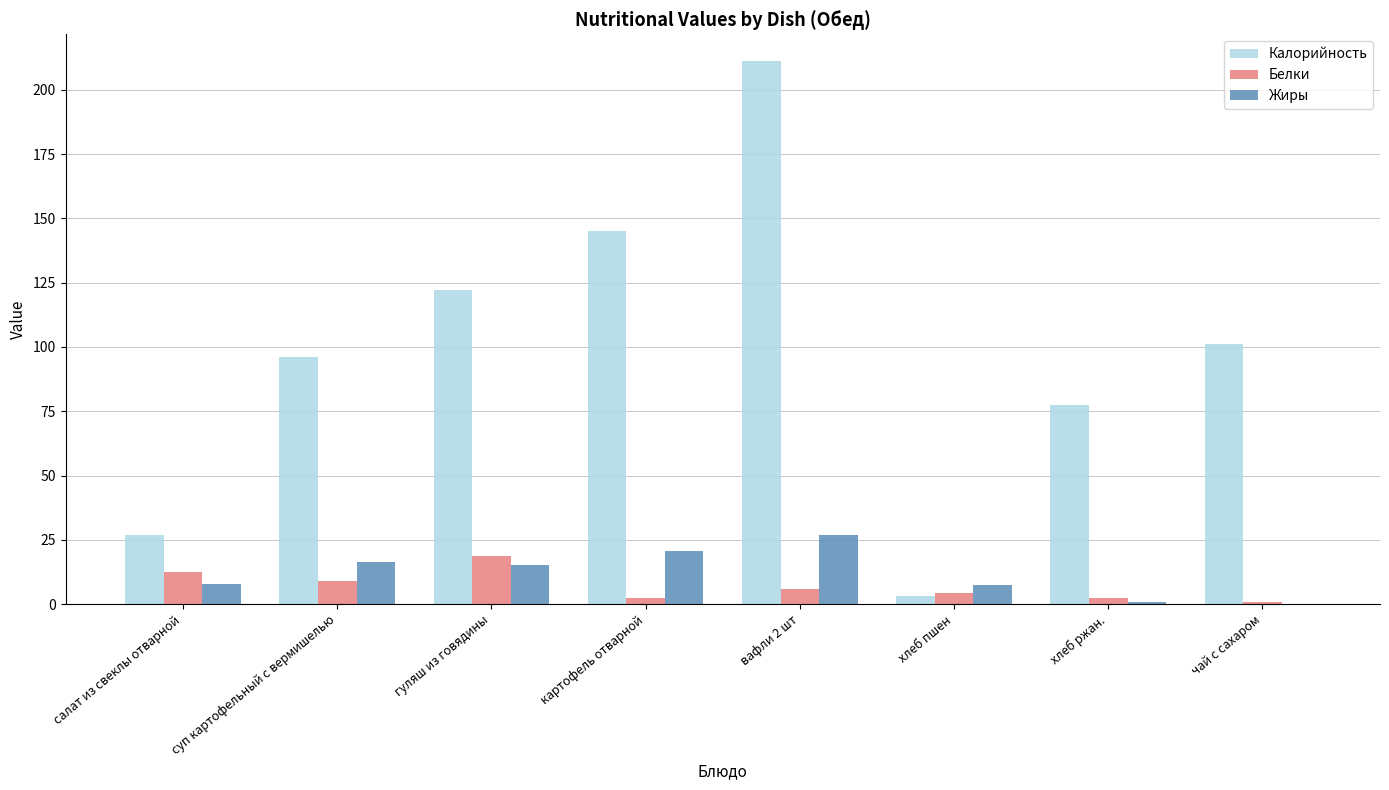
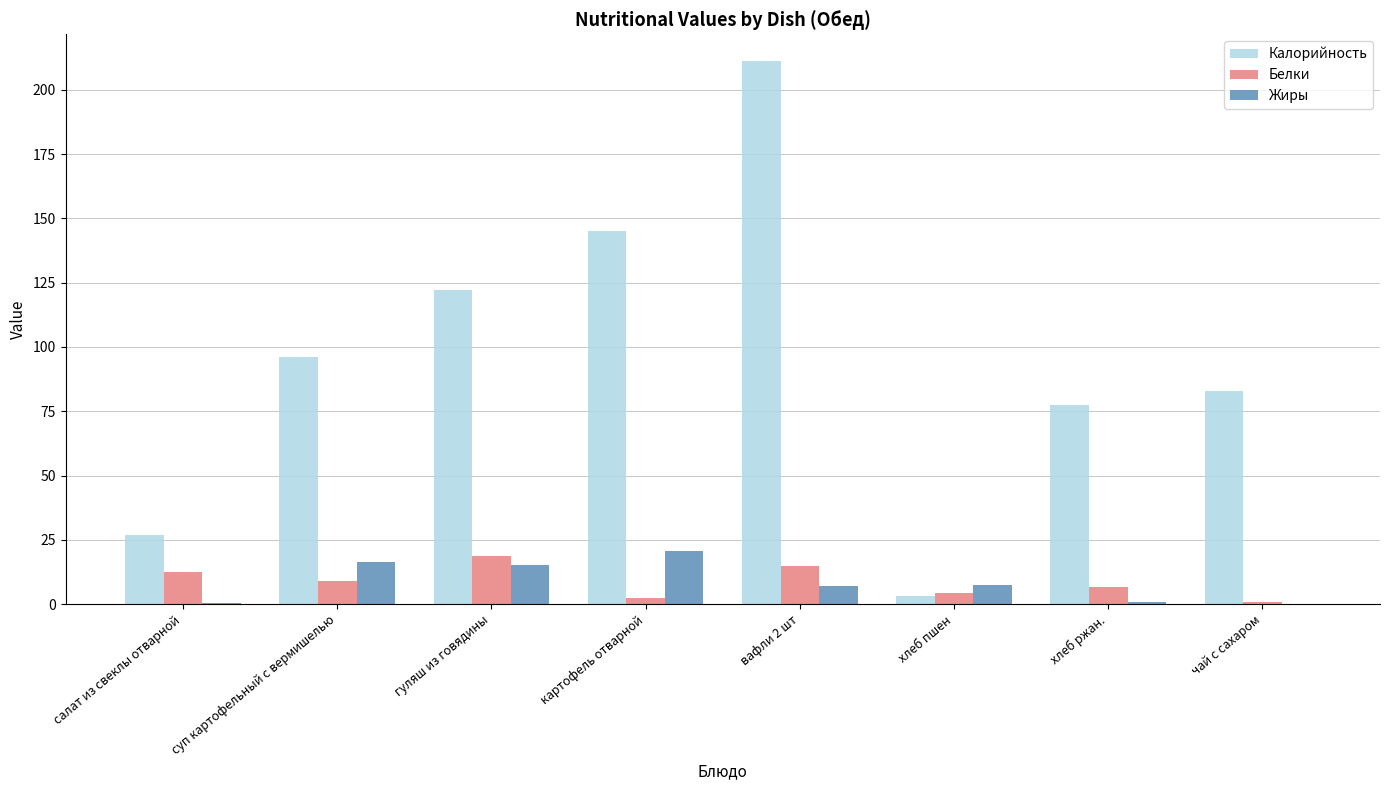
Жиры, салат из свеклы отварной: 8 -> 0
Белки, вафли 2 шт: 6 -> 15
Жиры, вафли 2 шт: 27 -> 7
Белки, хлеб ржан.: 3 -> 7
Калорийность, чай с сахаром: 101 -> 83
